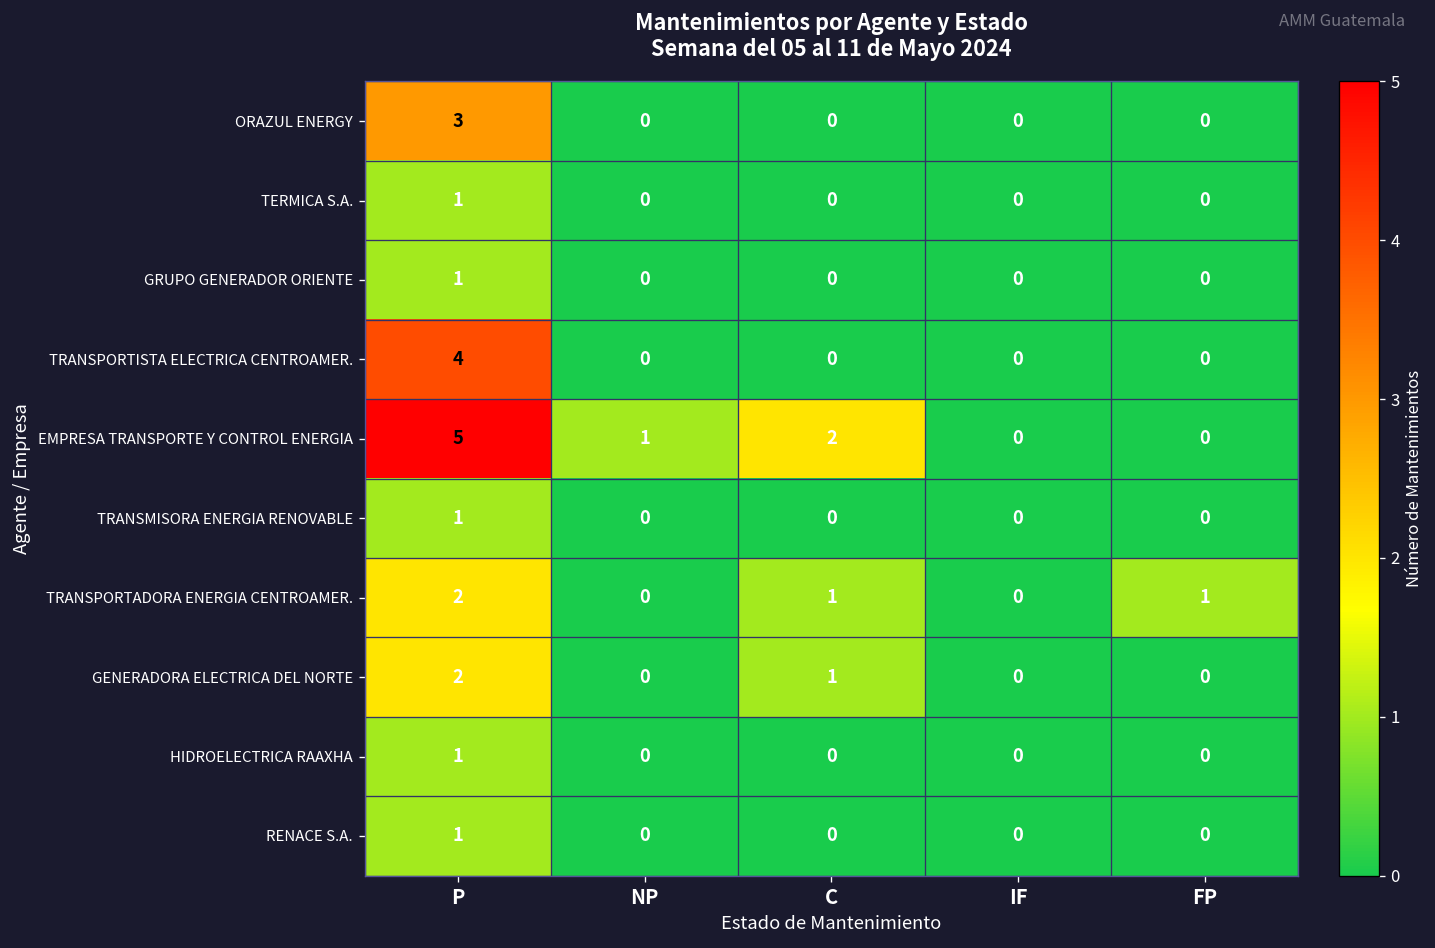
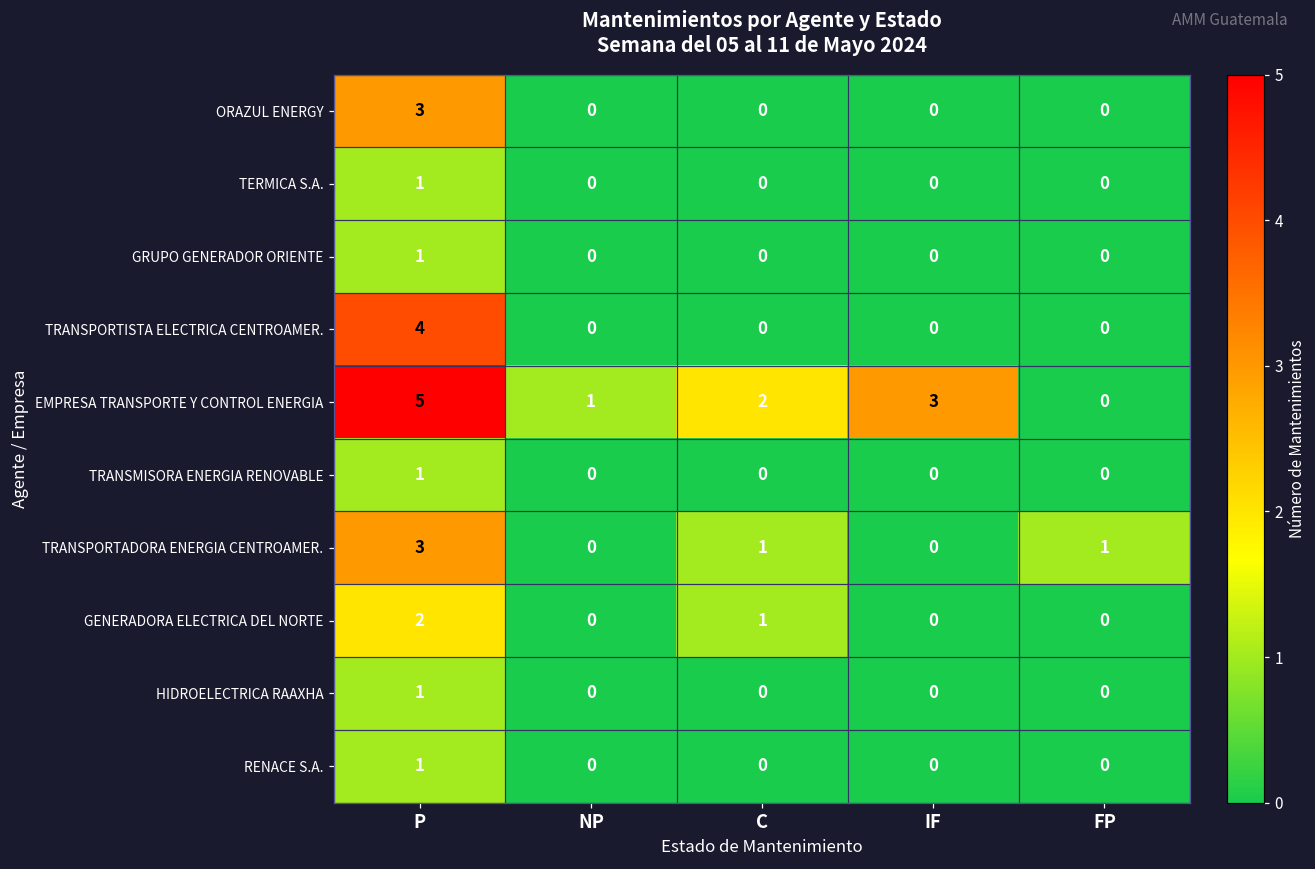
EMPRESA TRANSPORTE Y CONTROL ENERGIA, IF: 0 -> 3
TRANSPORTADORA ENERGIA CENTROAMER., P: 2 -> 3
